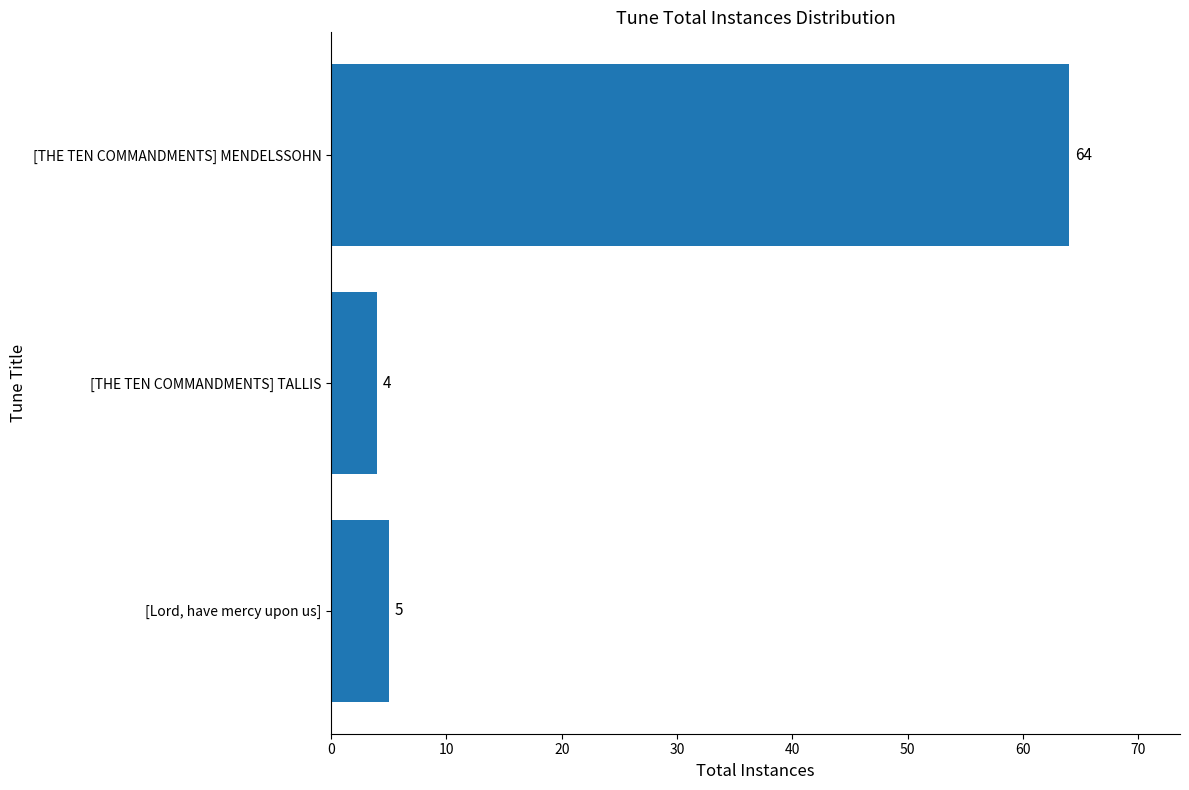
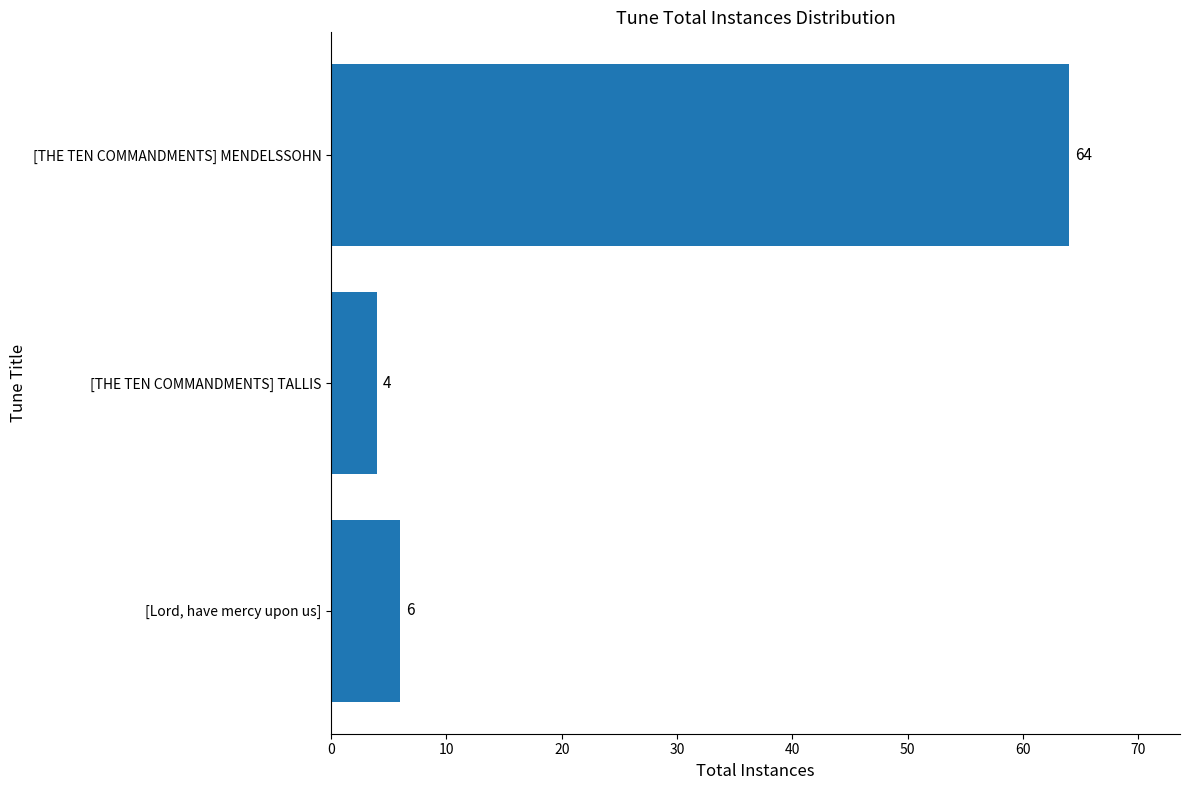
[Lord, have mercy upon us]: 5 -> 6
